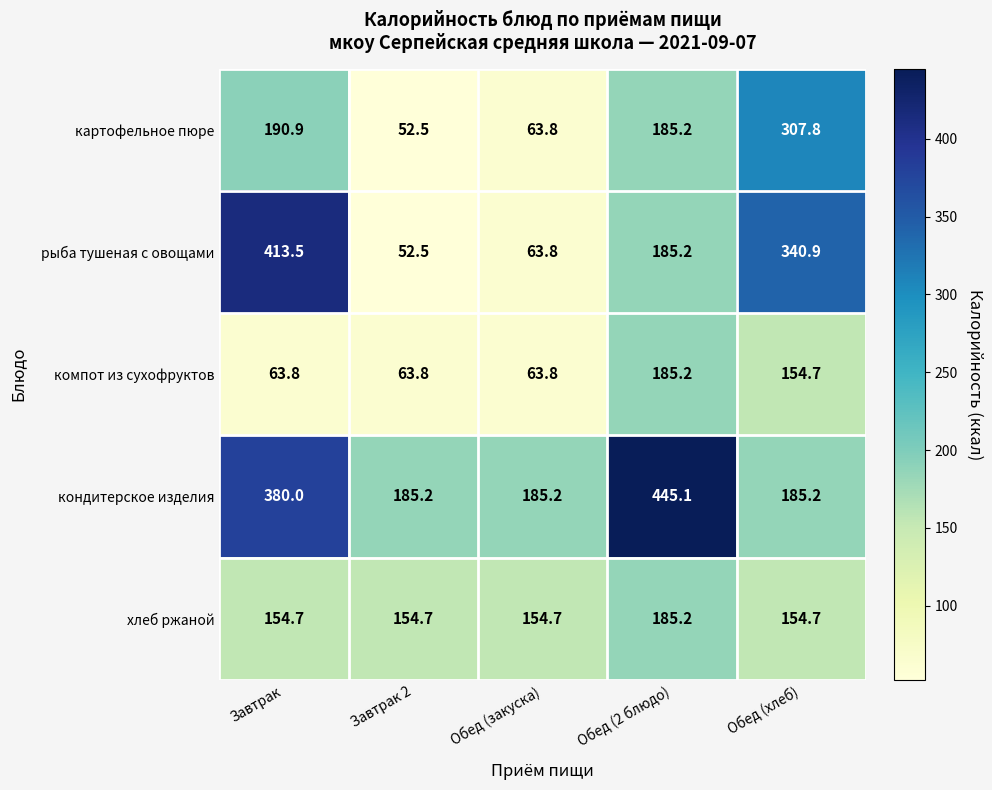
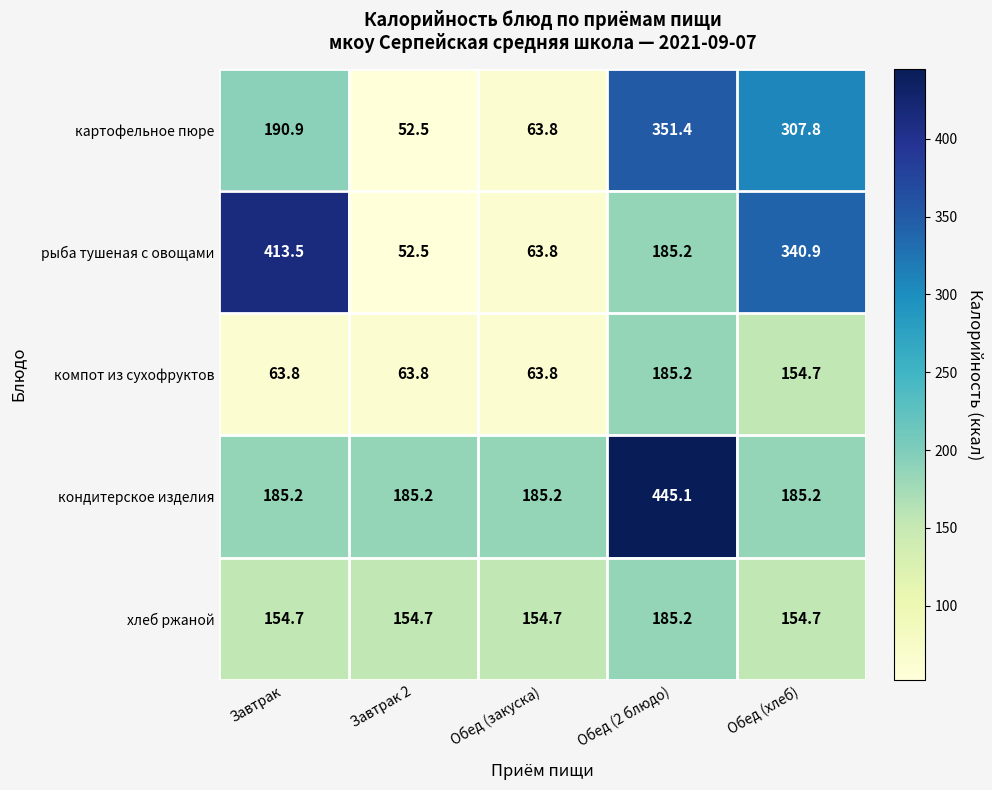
картофельное пюре, Обед (2 блюдо): 185.2 -> 351.4
кондитерское изделия, Завтрак: 380.0 -> 185.2
